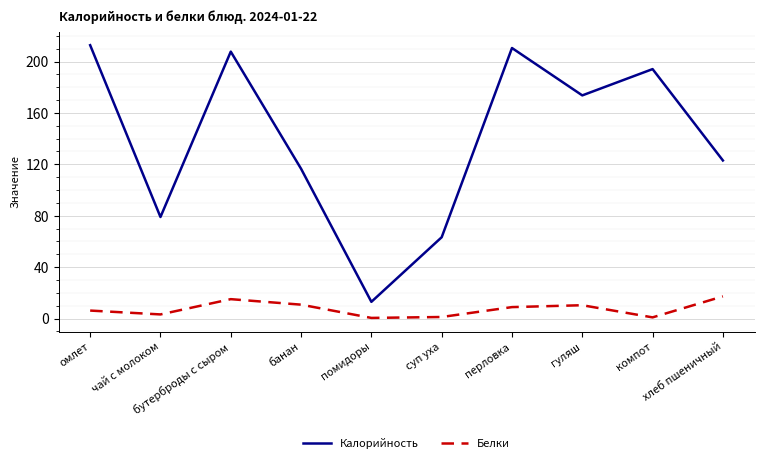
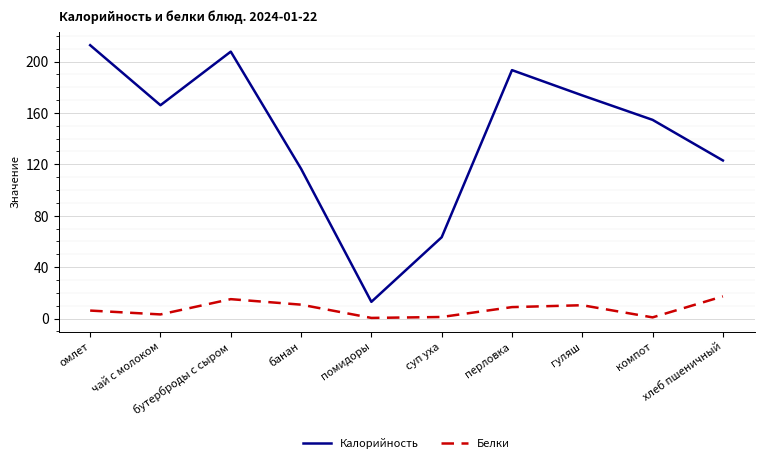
Калорийность, чай с молоком: 79 -> 166
Калорийность, перловка: 211 -> 193
Калорийность, компот: 194 -> 155
